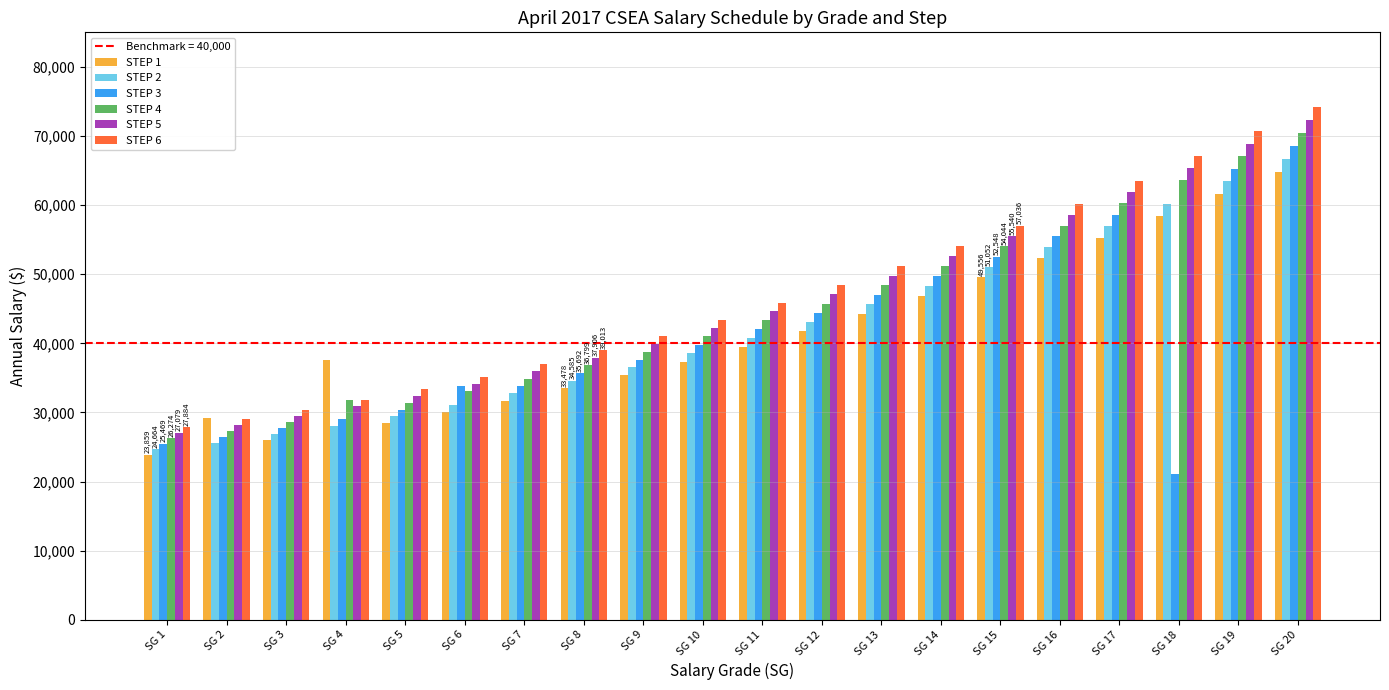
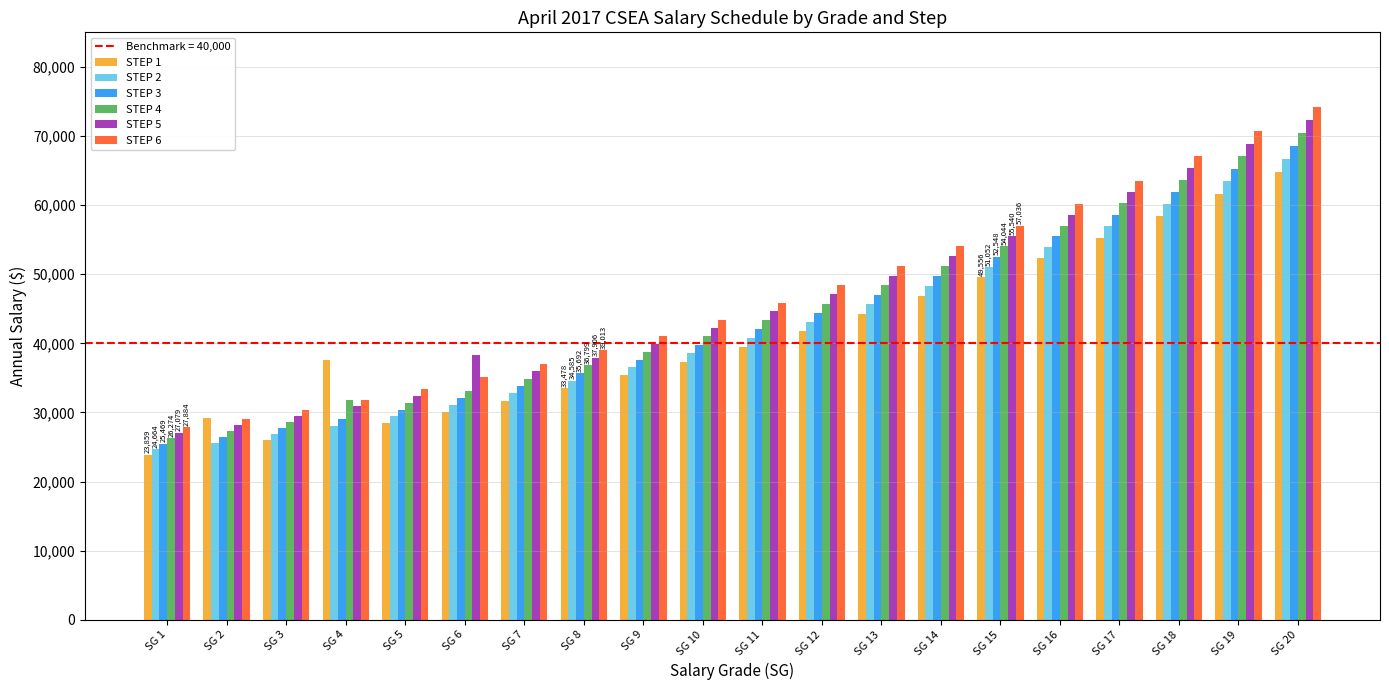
STEP 3, SG 6: 34,000 -> 32,000
STEP 5, SG 6: 34,000 -> 38,000
STEP 3, SG 18: 21,000 -> 62,000
